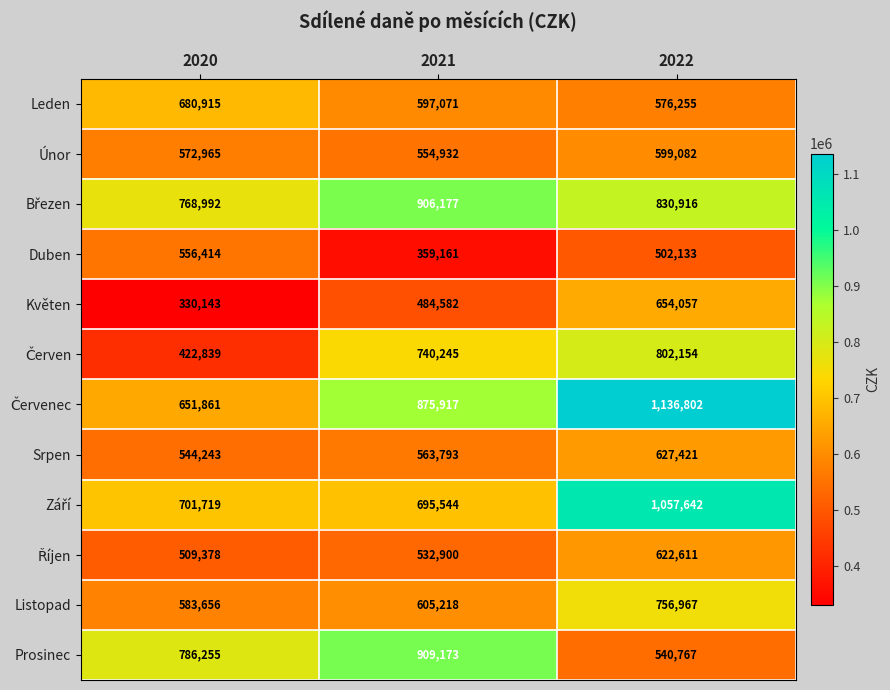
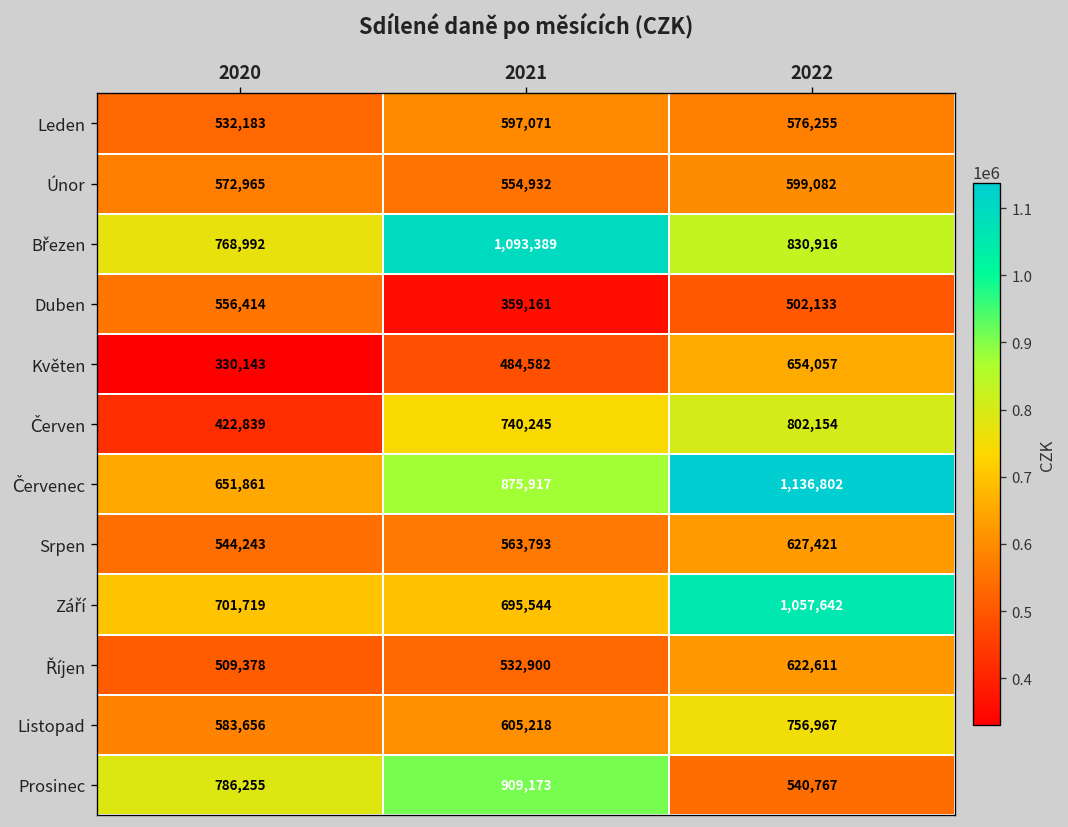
Leden, 2020: 680,915 -> 532,183
Březen, 2021: 906,177 -> 1,093,389
